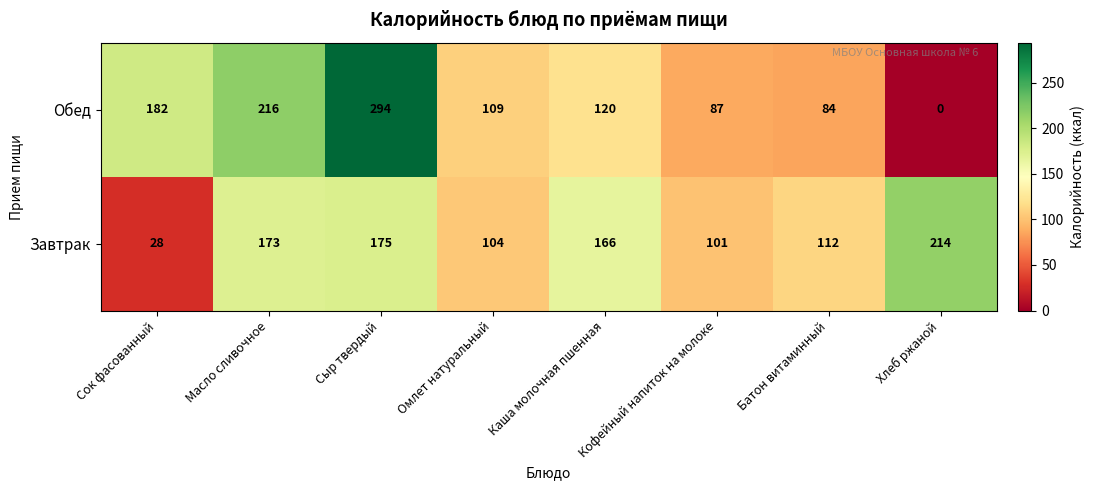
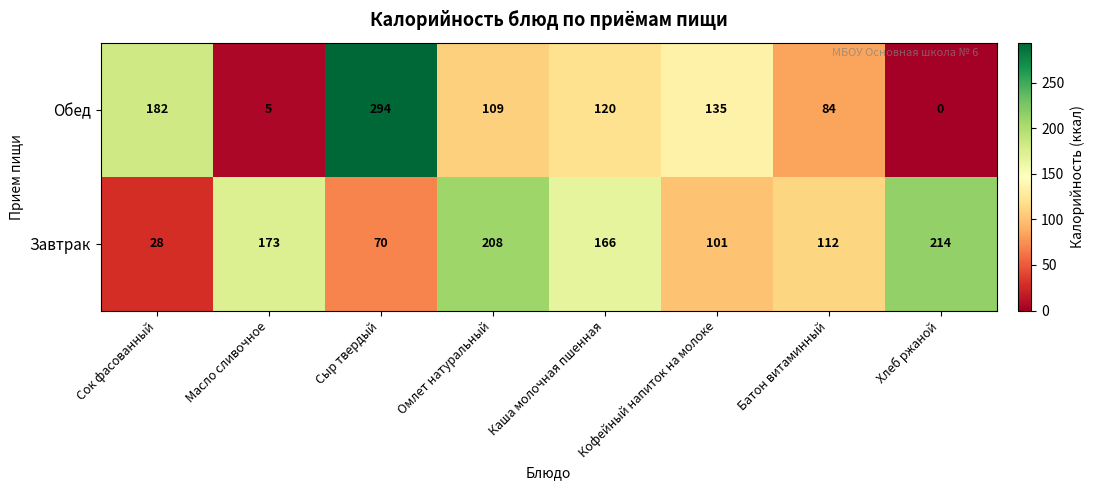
Обед, Масло сливочное: 216 -> 5
Обед, Кофейный напиток на молоке: 87 -> 135
Завтрак, Сыр твердый: 175 -> 70
Завтрак, Омлет натуральный: 104 -> 208
